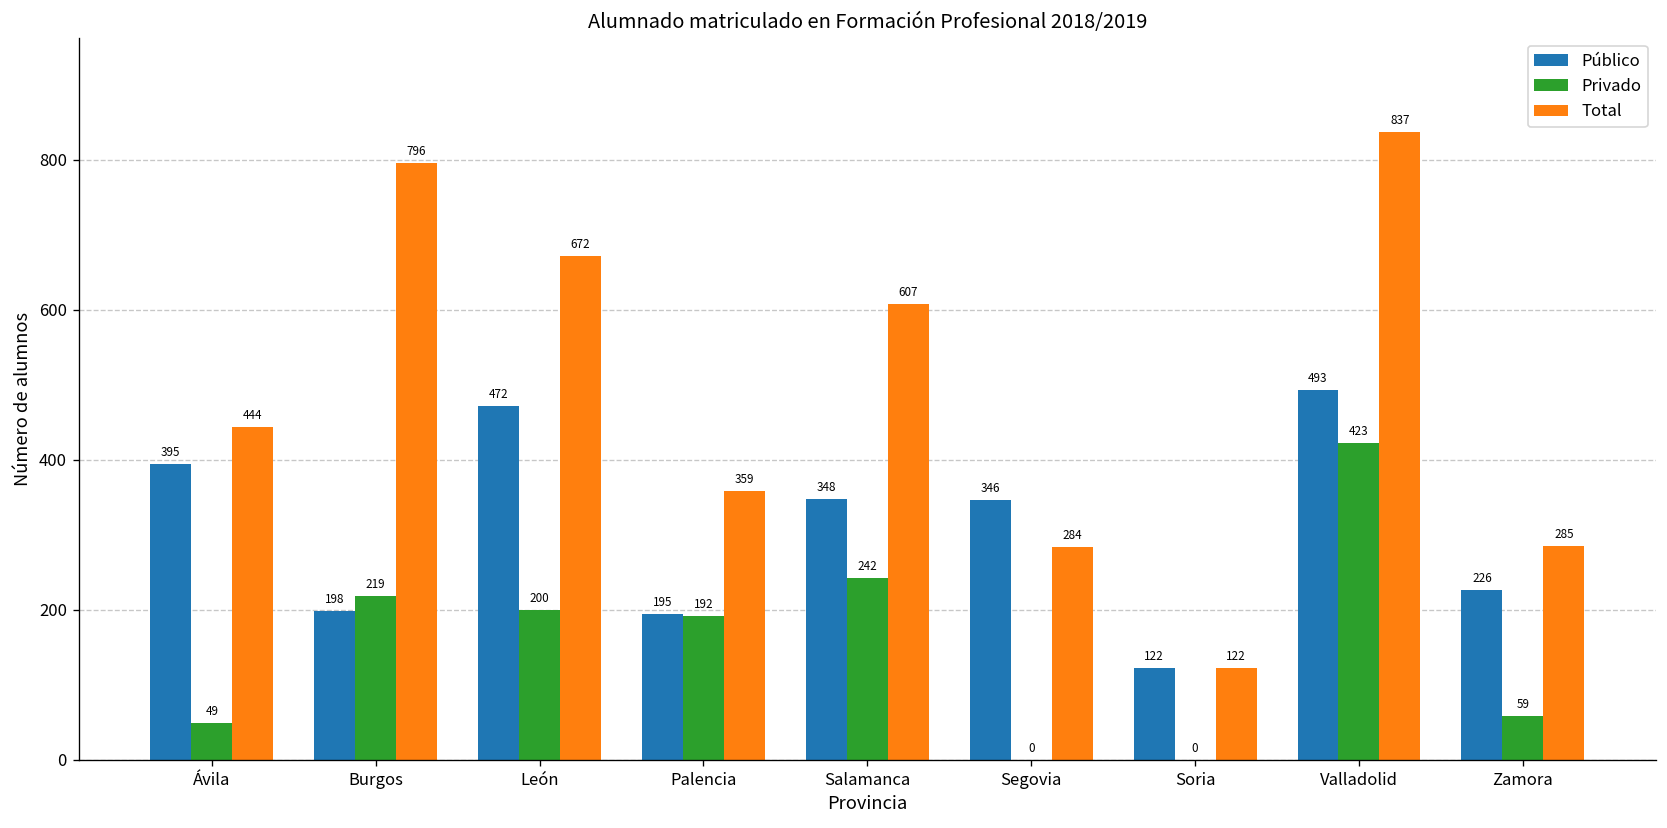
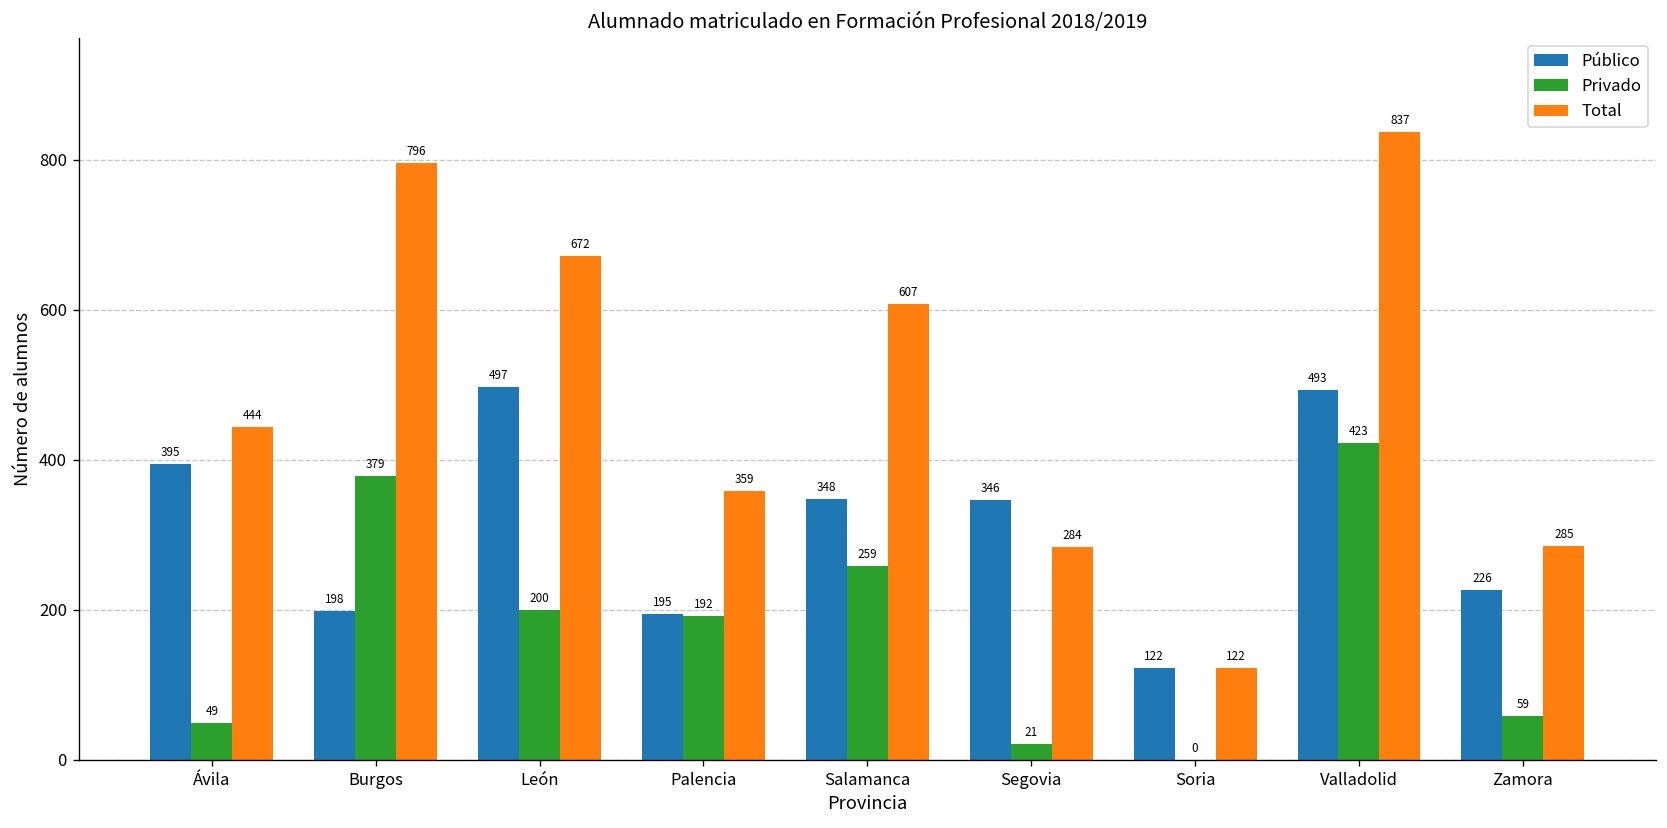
Privado, Burgos: 219 -> 379
Público, León: 472 -> 497
Privado, Salamanca: 242 -> 259
Privado, Segovia: 0 -> 21
